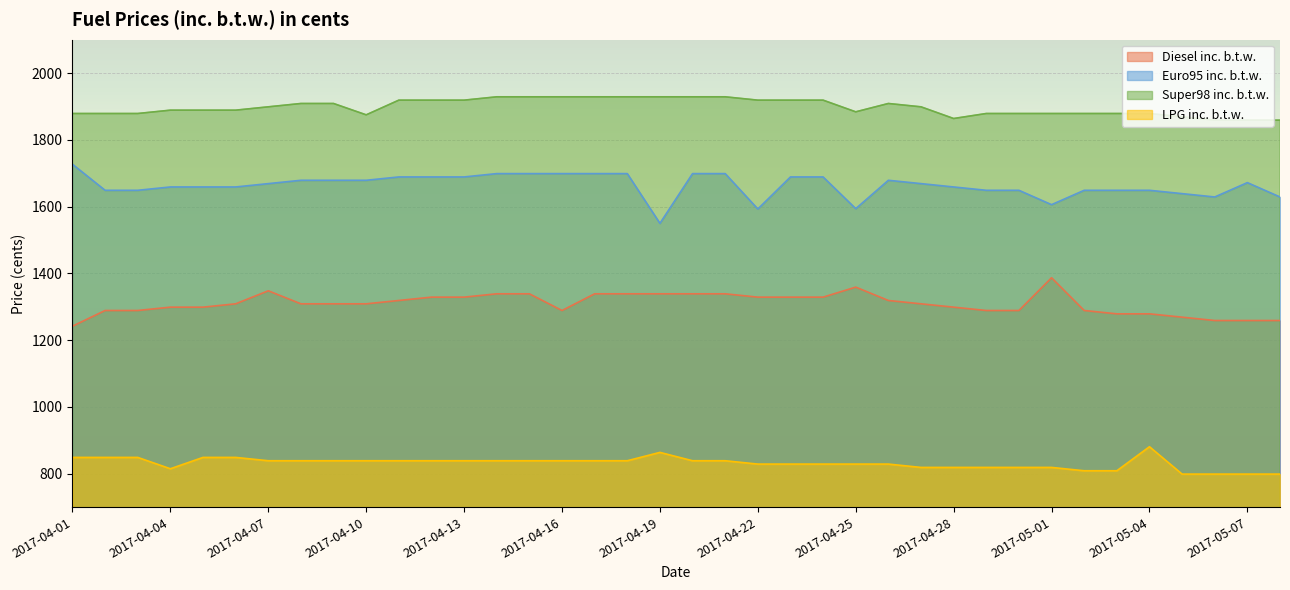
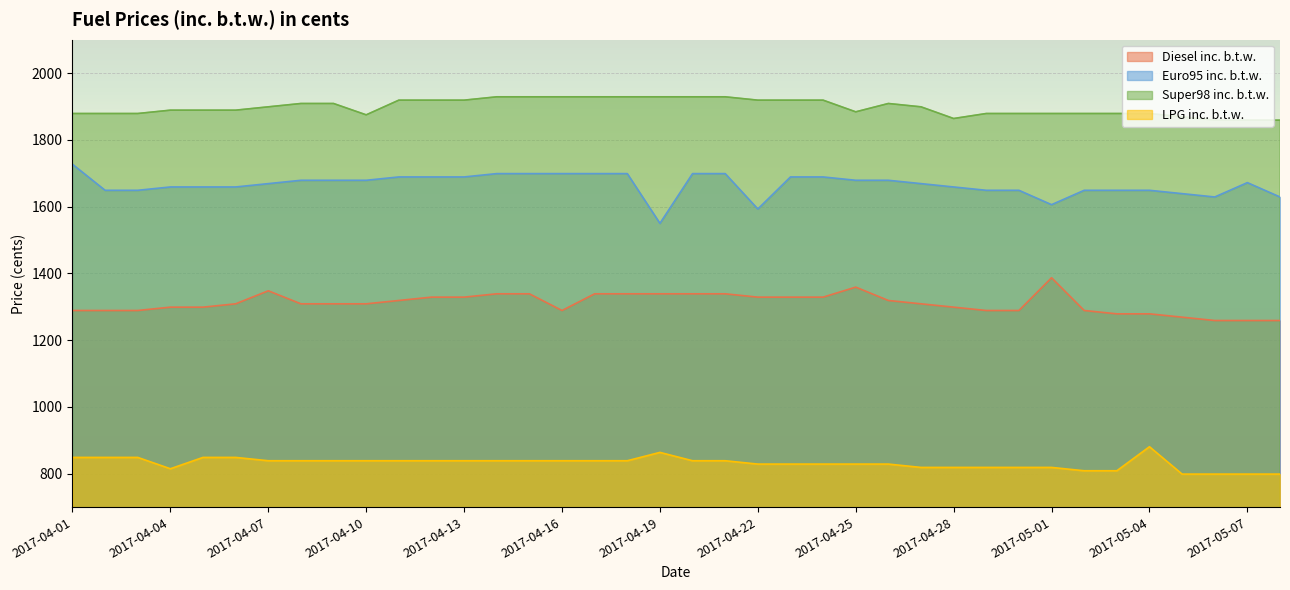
Diesel inc. b.t.w., 2017-04-01: 1240 -> 1290
Euro95 inc. b.t.w., 2017-04-25: 1590 -> 1680
